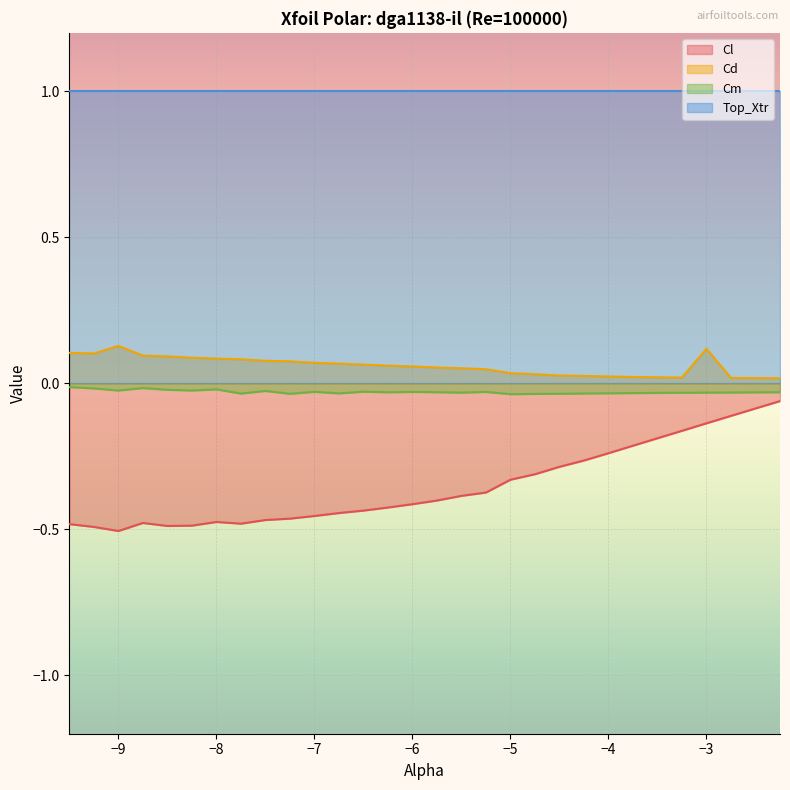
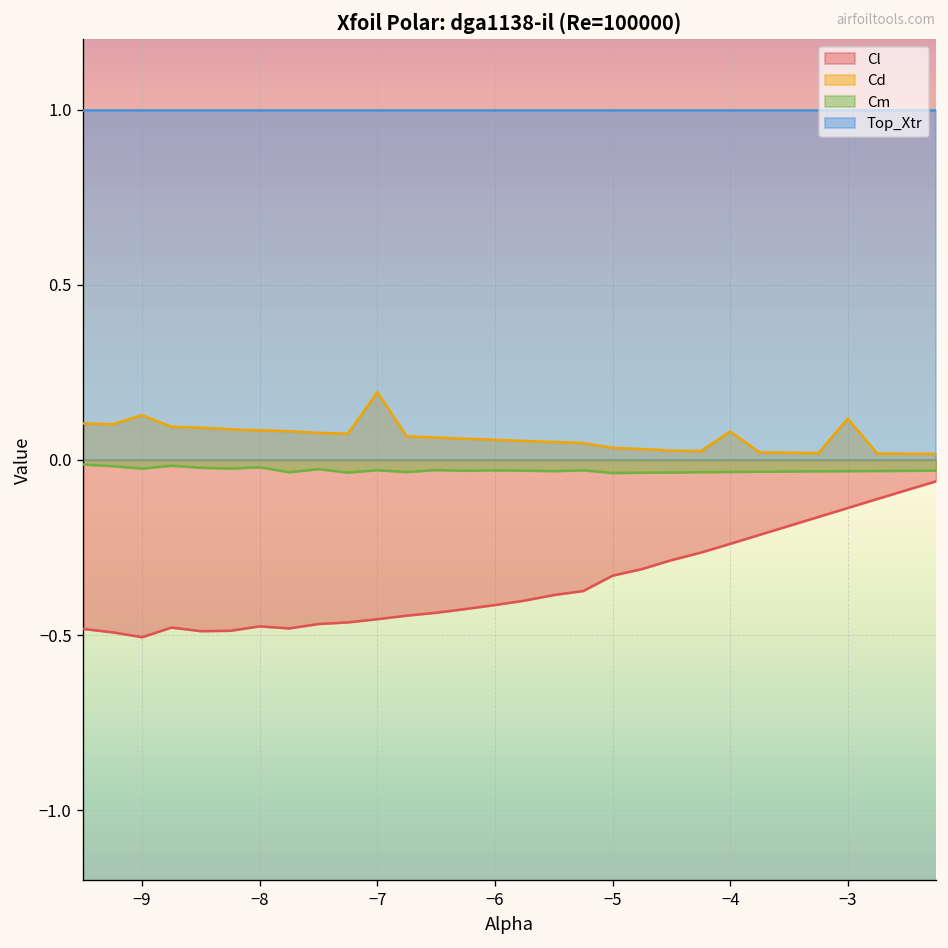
Cd, −7: 0.07 -> 0.19
Cd, −4: 0.02 -> 0.08
